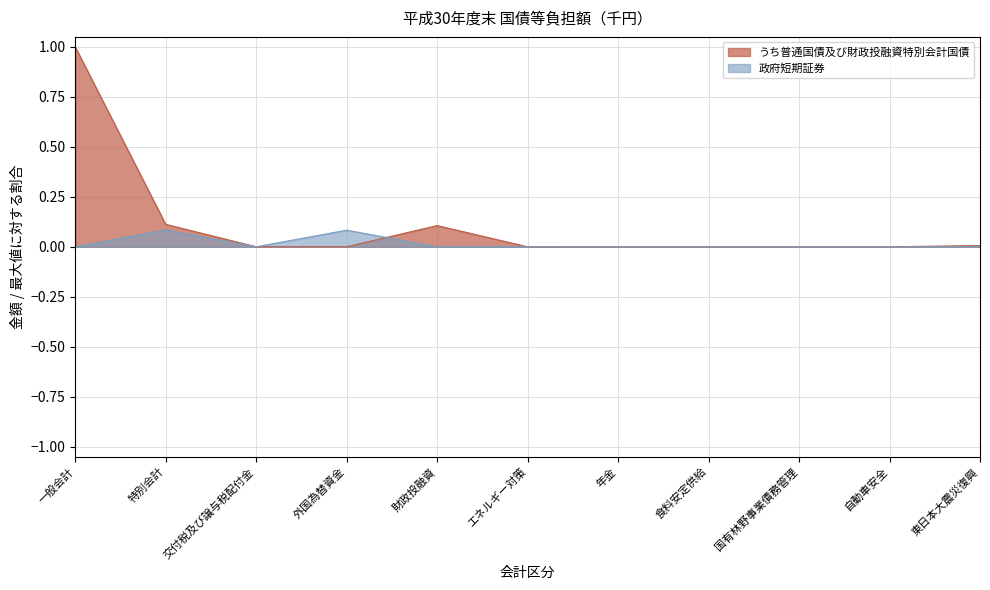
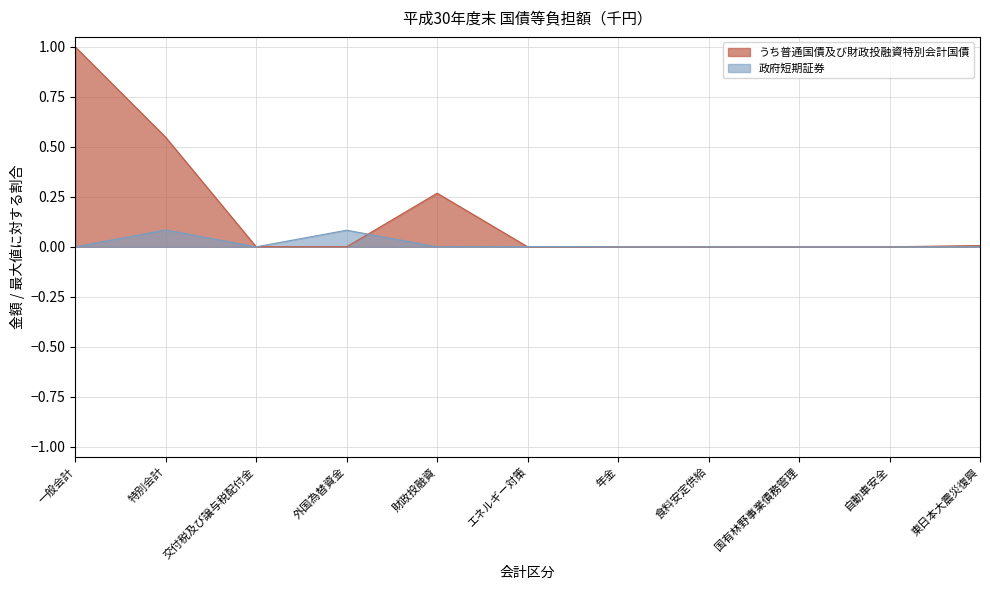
うち普通国債及び財政投融資特別会計国債, 特別会計: 0.11 -> 0.55
うち普通国債及び財政投融資特別会計国債, 財政投融資: 0.11 -> 0.27
